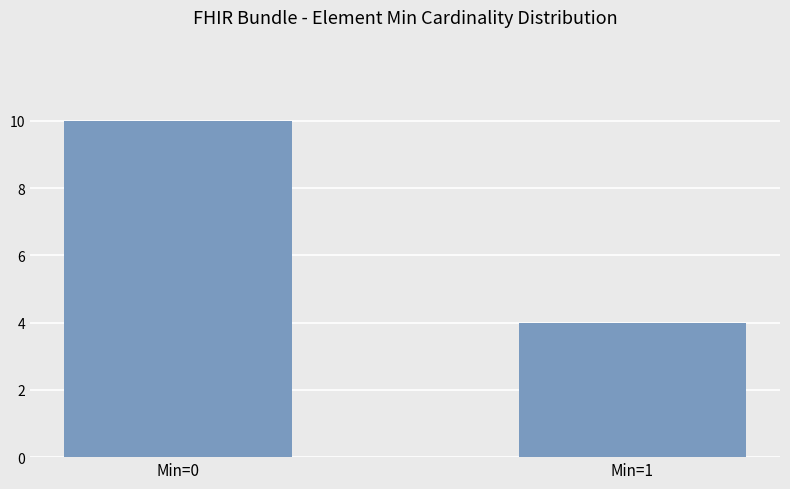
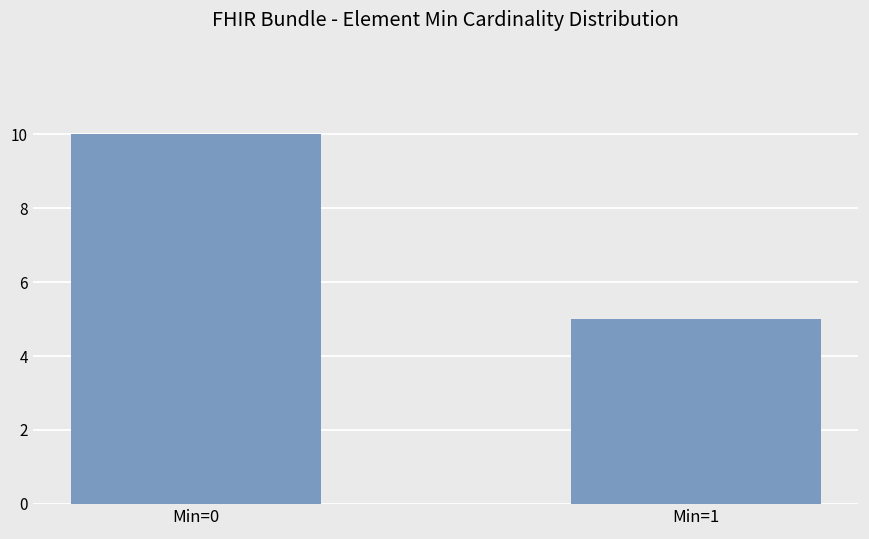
Min=1: 4 -> 5
